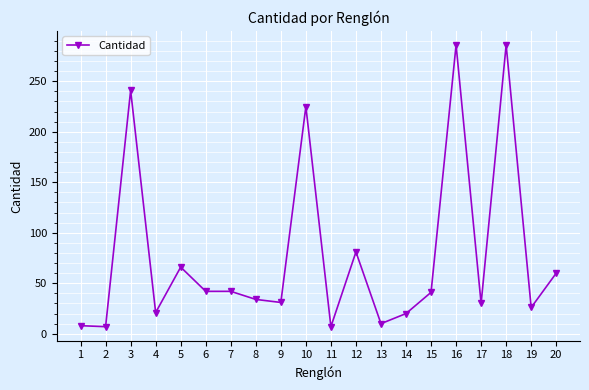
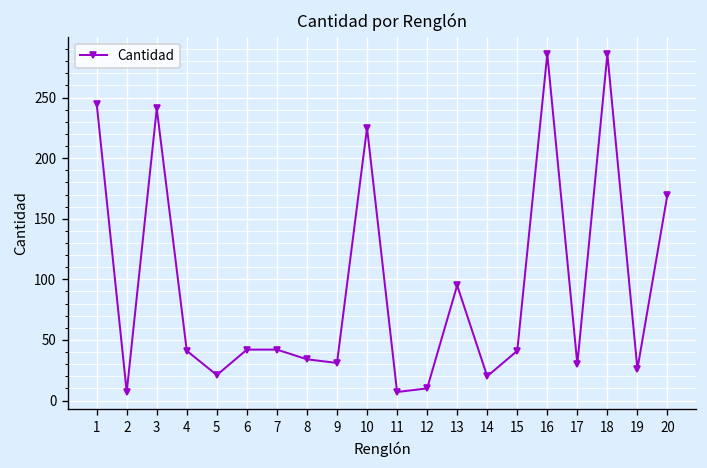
1: 8 -> 245
4: 21 -> 41
5: 66 -> 21
12: 81 -> 10
13: 10 -> 95
20: 60 -> 170
